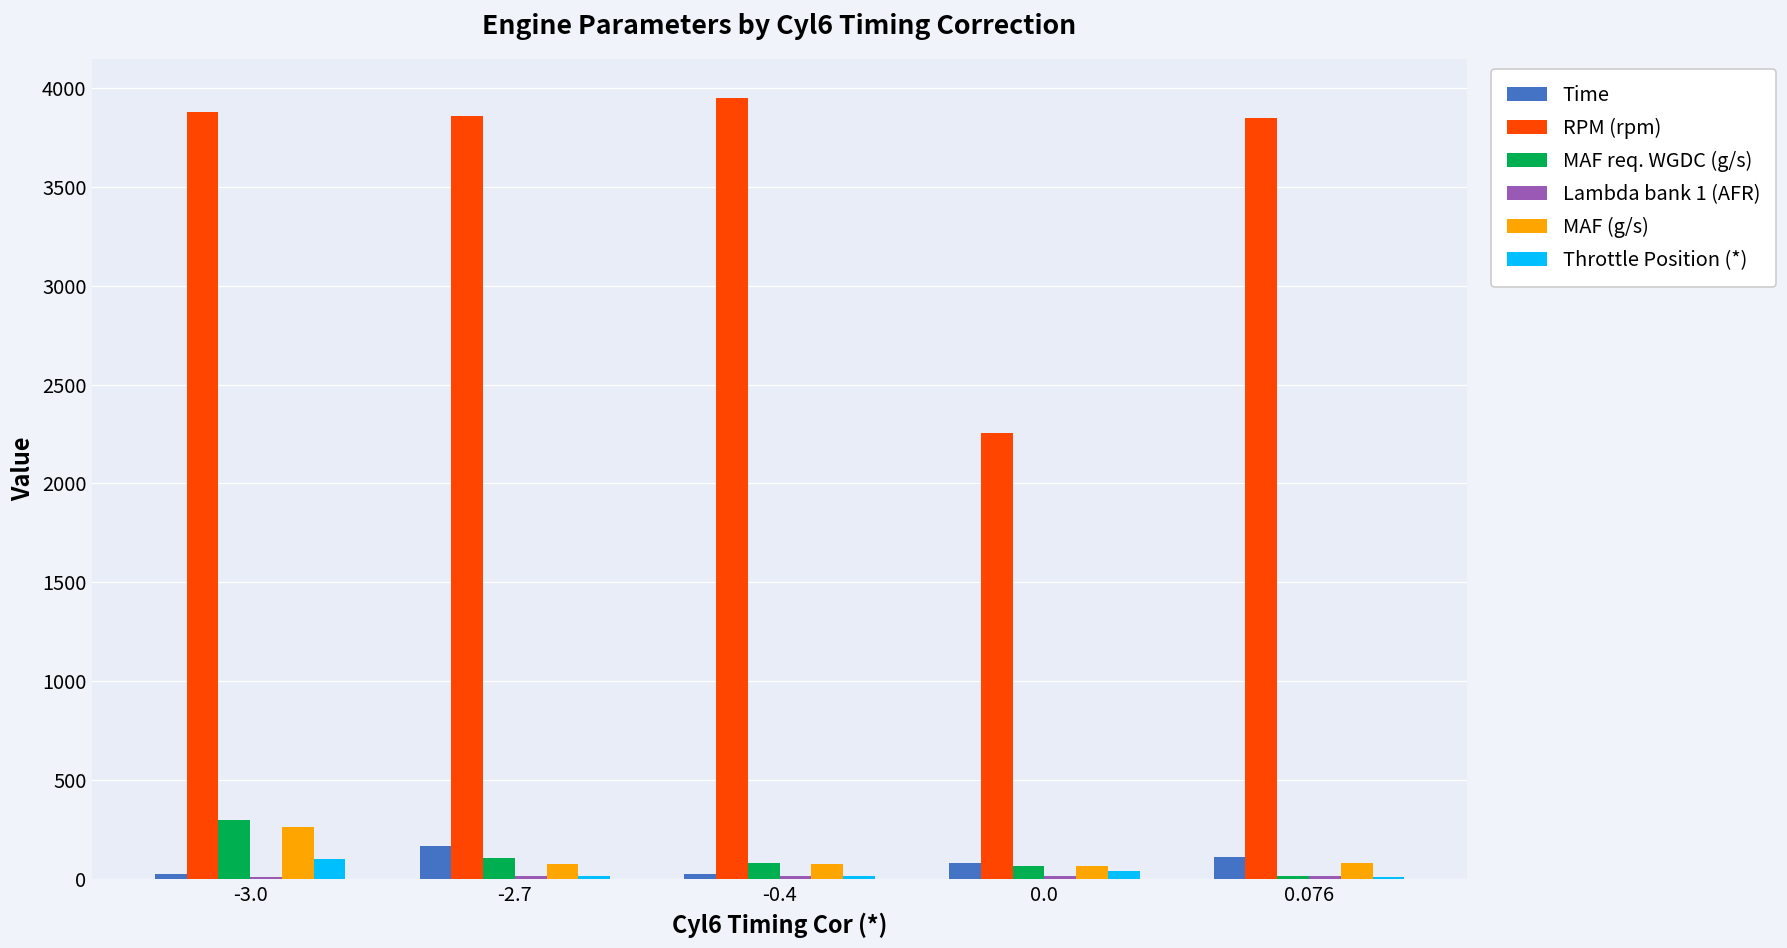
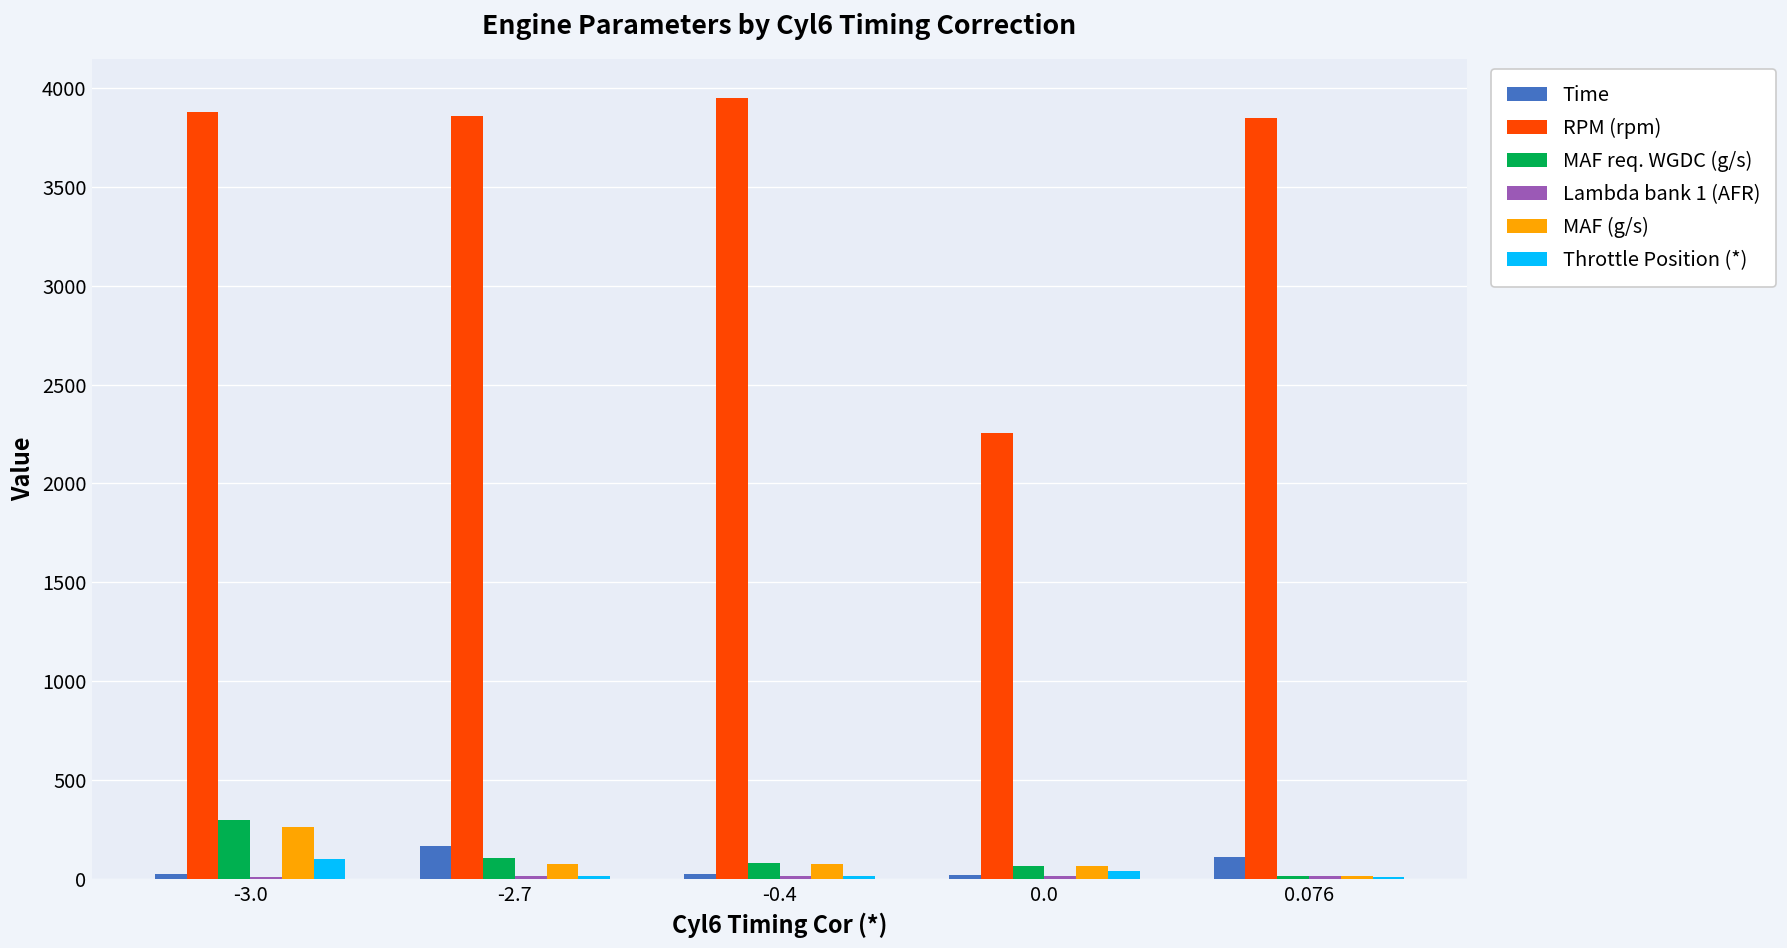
Time, 0.0: 80 -> 20
MAF (g/s), 0.076: 80 -> 20
